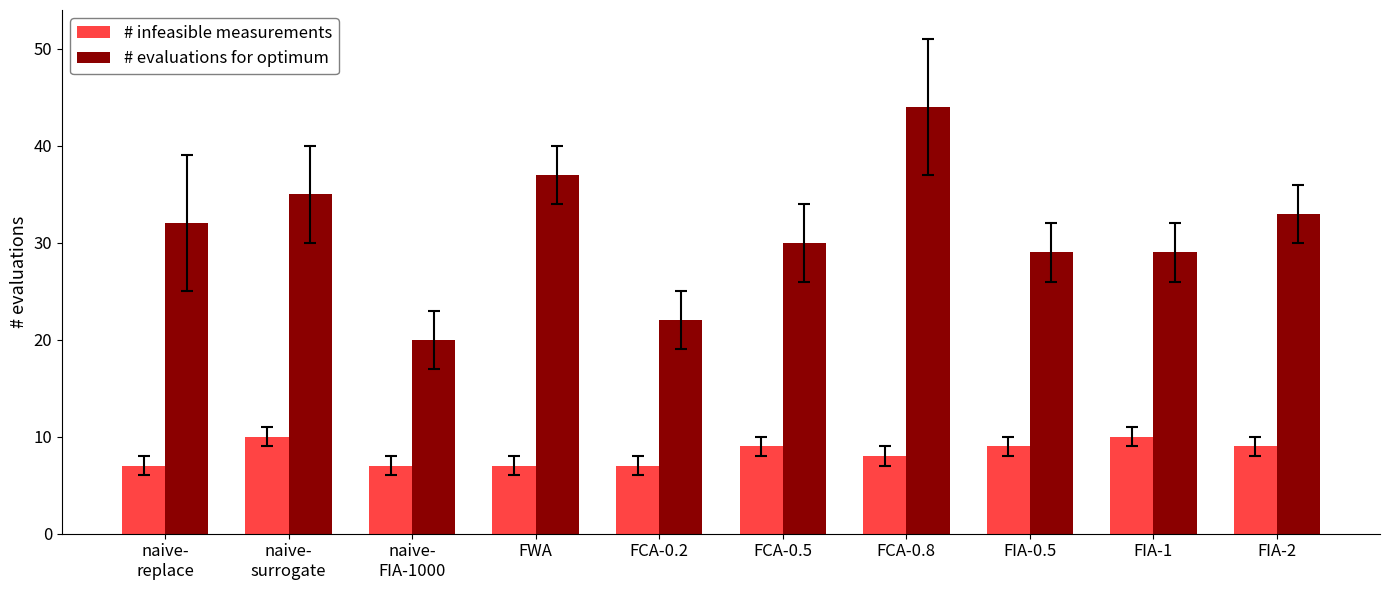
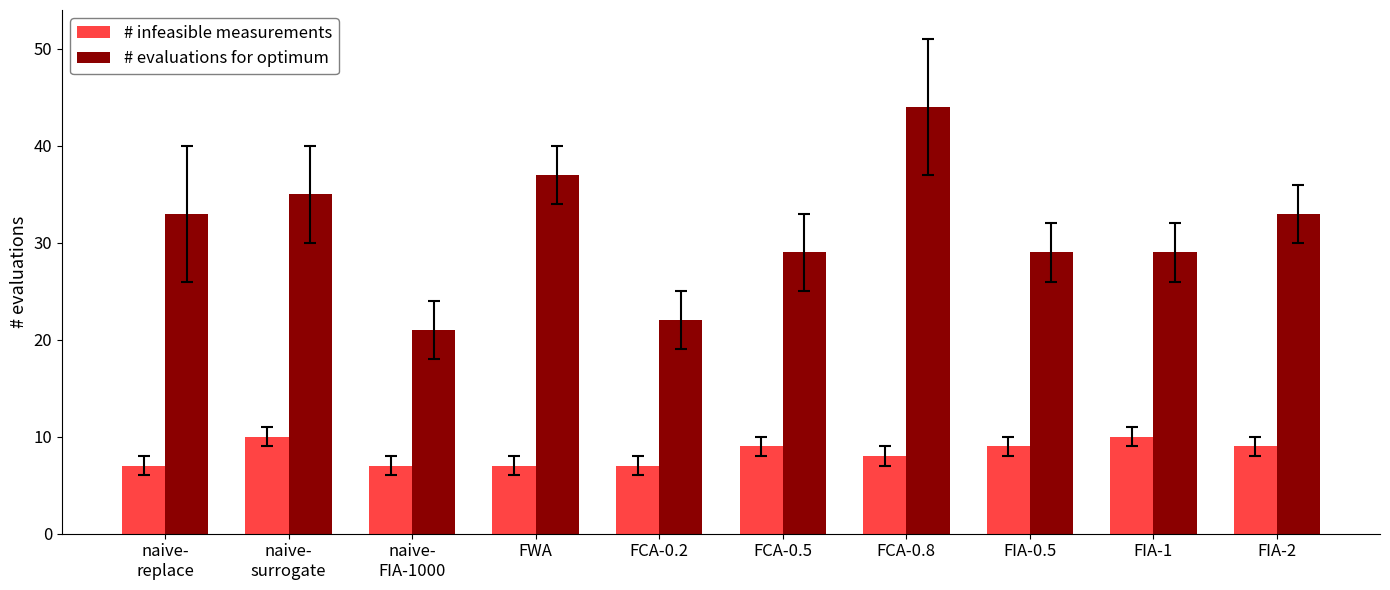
# evaluations for optimum, naive- replace: 32 -> 33
# evaluations for optimum, naive- FIA-1000: 20 -> 21
# evaluations for optimum, FCA-0.5: 30 -> 29
